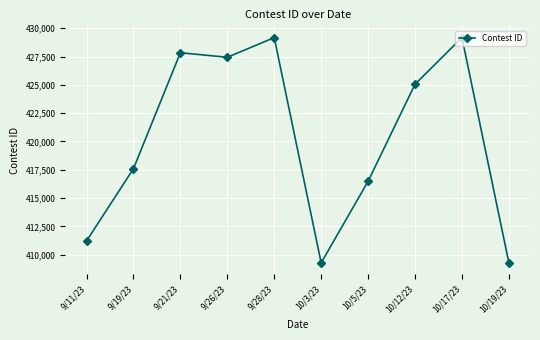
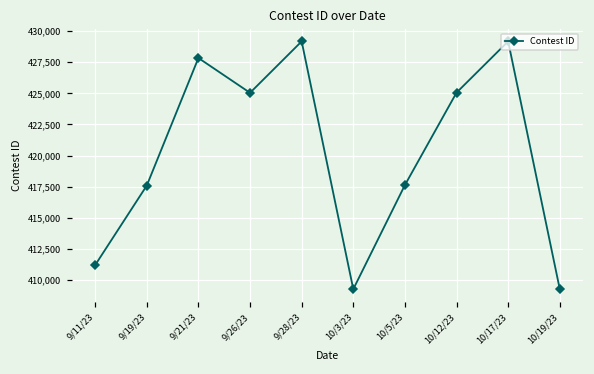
9/26/23: 427,400 -> 425,000
10/5/23: 416,500 -> 417,600
